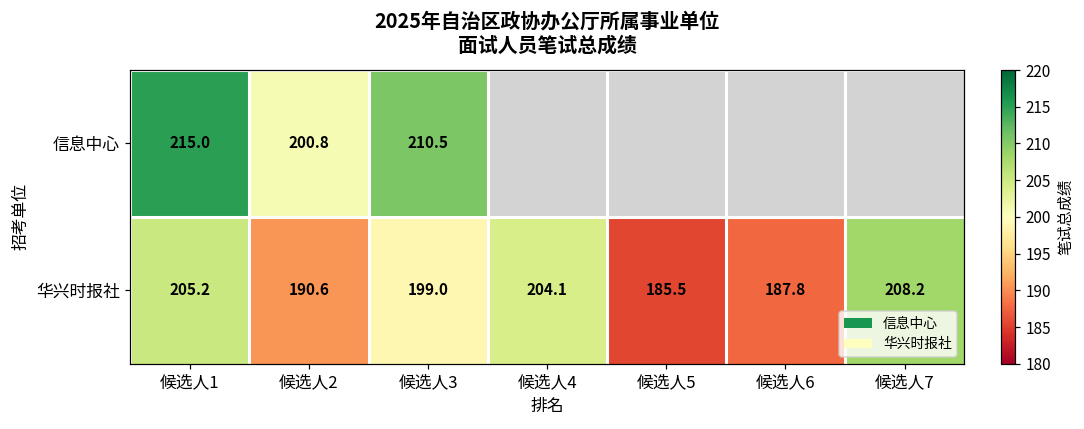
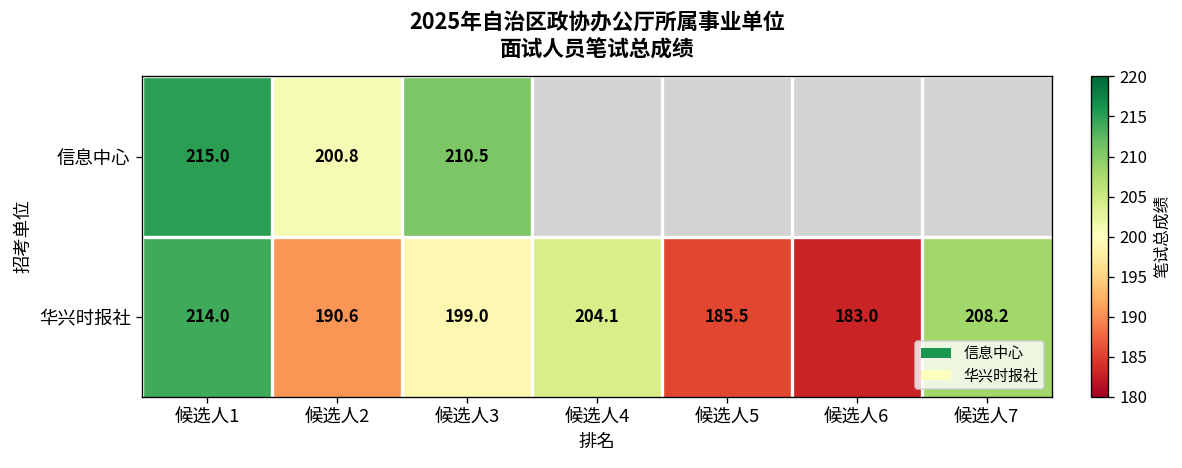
华兴时报社, 候选人1: 205.2 -> 214.0
华兴时报社, 候选人6: 187.8 -> 183.0
